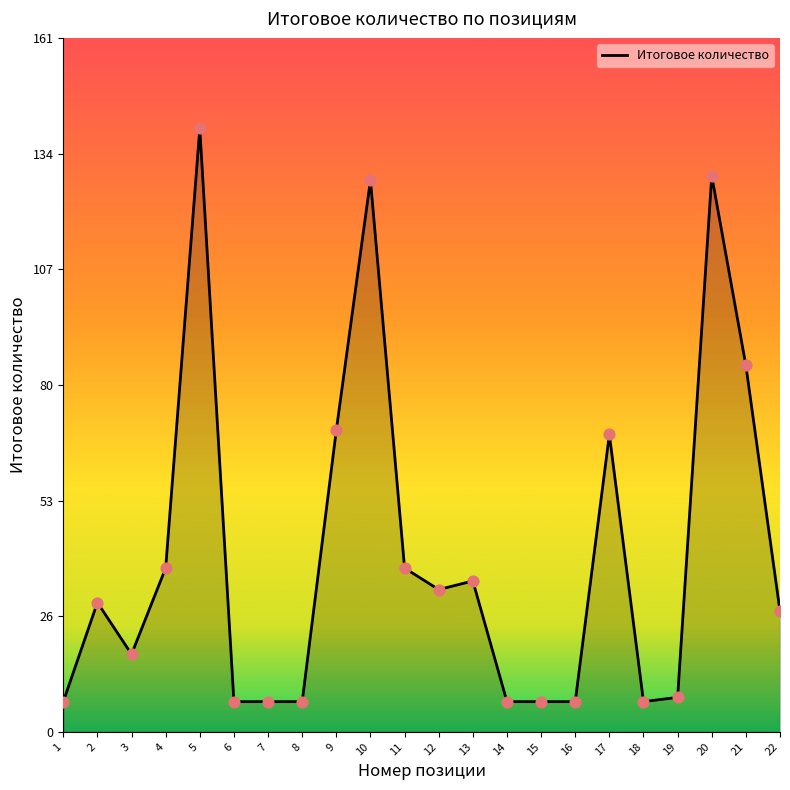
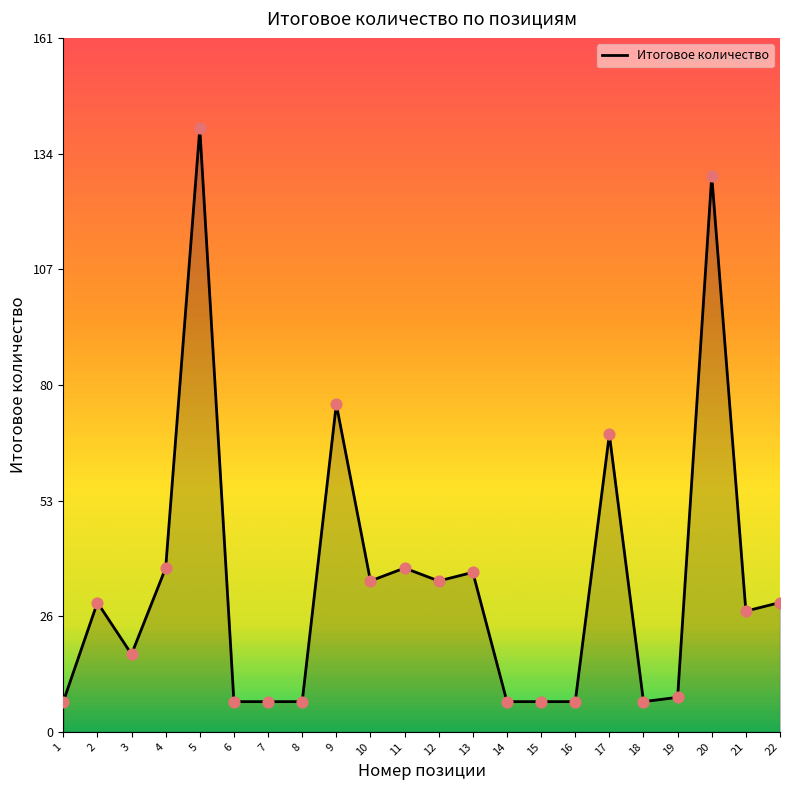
9: 70 -> 76
10: 128 -> 35
12: 33 -> 35
13: 35 -> 37
21: 85 -> 28
22: 28 -> 30
